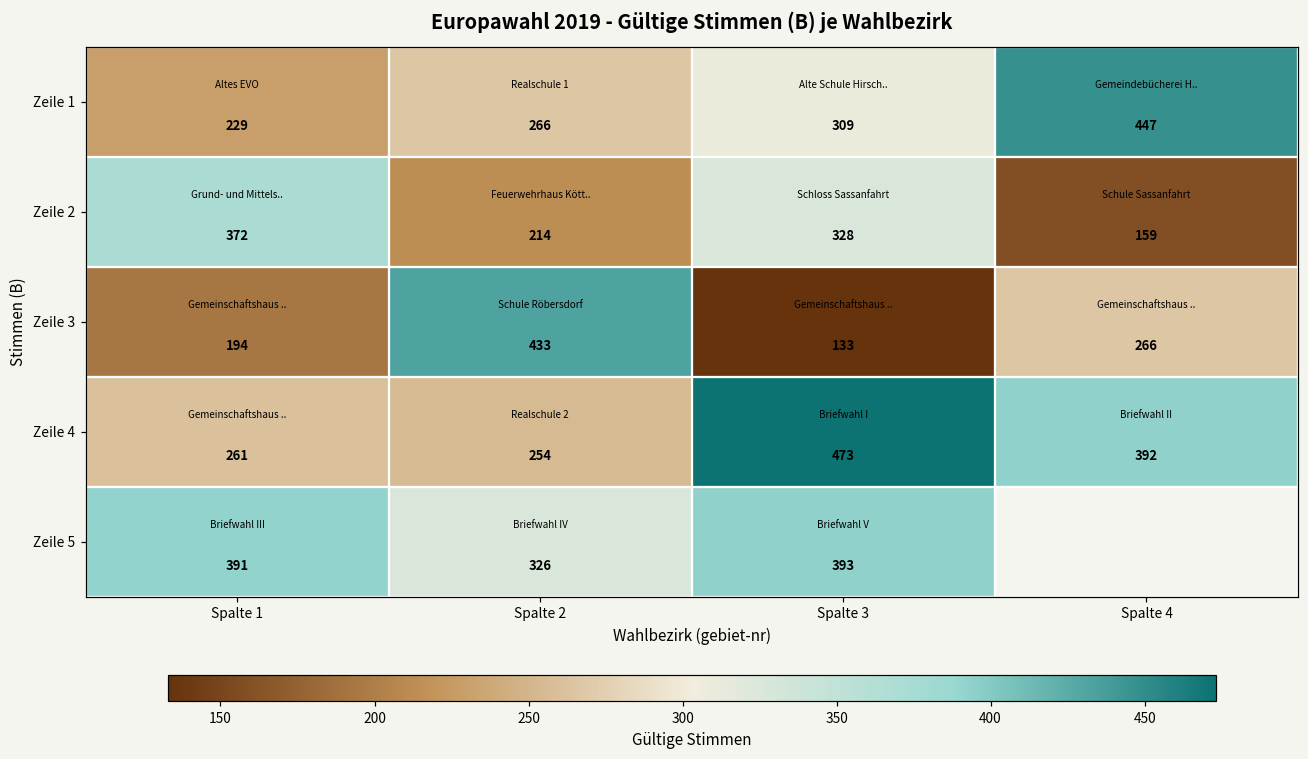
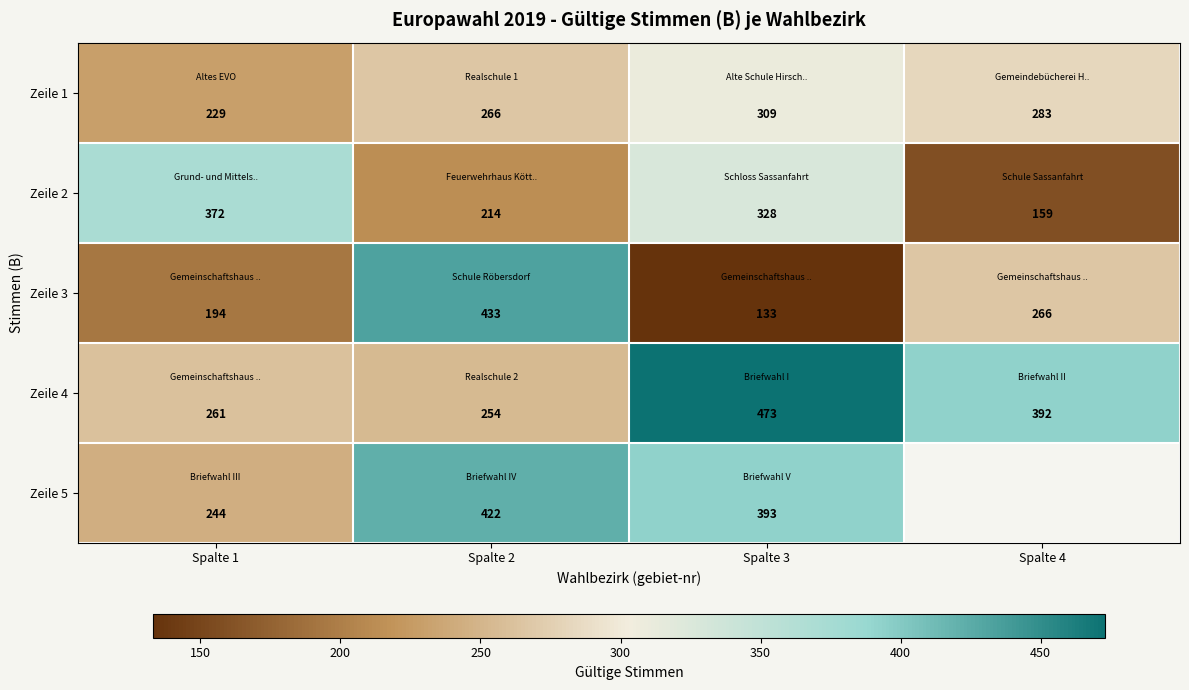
Zeile 1, Spalte 4: 447 -> 283
Zeile 5, Spalte 1: 391 -> 244
Zeile 5, Spalte 2: 326 -> 422
